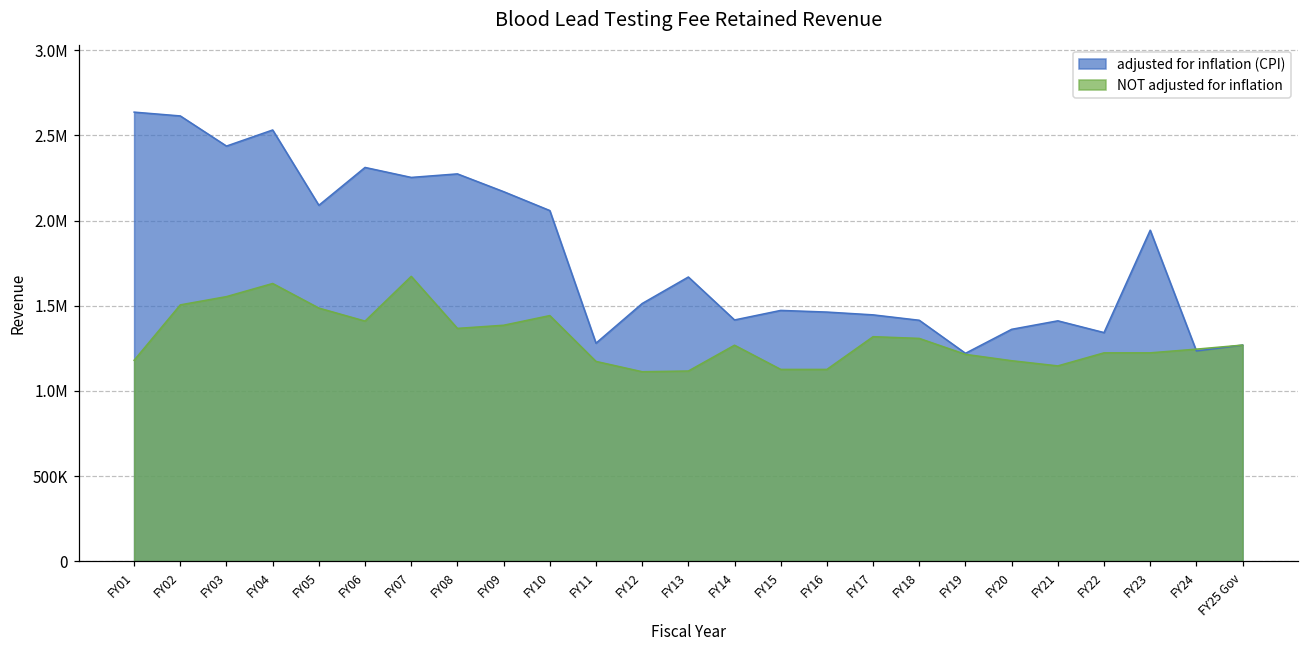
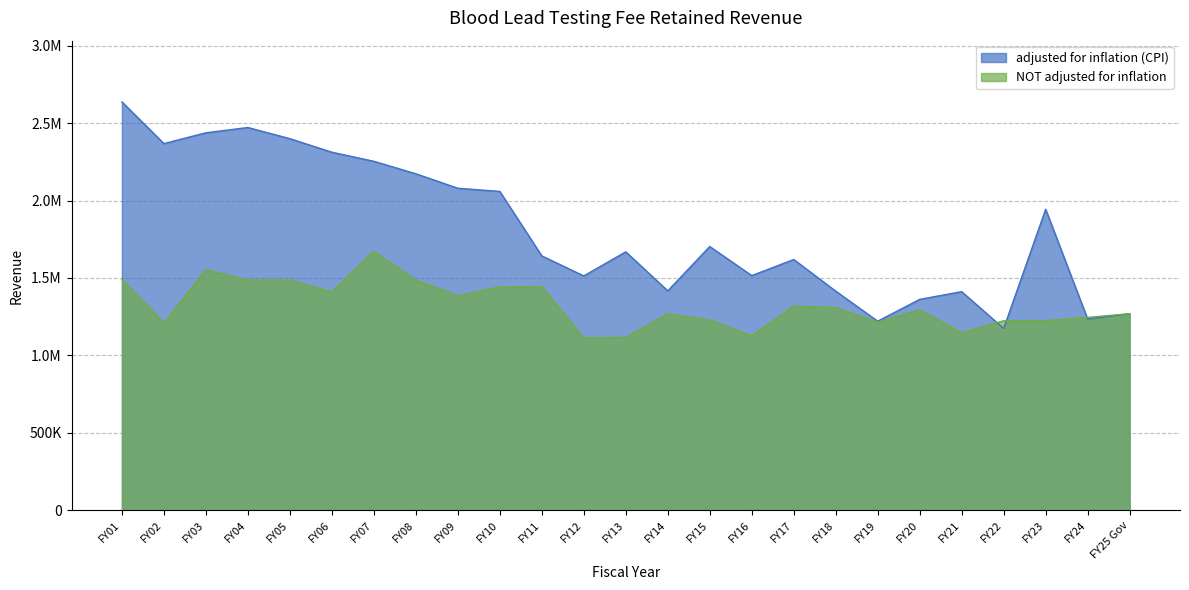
NOT adjusted for inflation, FY01: 1180000 -> 1490000
adjusted for inflation (CPI), FY02: 2610000 -> 2370000
NOT adjusted for inflation, FY02: 1510000 -> 1210000
adjusted for inflation (CPI), FY04: 2530000 -> 2470000
NOT adjusted for inflation, FY04: 1630000 -> 1490000
adjusted for inflation (CPI), FY05: 2090000 -> 2400000
adjusted for inflation (CPI), FY08: 2270000 -> 2170000
NOT adjusted for inflation, FY08: 1370000 -> 1490000
adjusted for inflation (CPI), FY09: 2170000 -> 2080000
adjusted for inflation (CPI), FY11: 1280000 -> 1640000
NOT adjusted for inflation, FY11: 1170000 -> 1440000
adjusted for inflation (CPI), FY15: 1470000 -> 1700000
NOT adjusted for inflation, FY15: 1130000 -> 1230000
adjusted for inflation (CPI), FY16: 1460000 -> 1520000
adjusted for inflation (CPI), FY17: 1450000 -> 1620000
NOT adjusted for inflation, FY20: 1180000 -> 1300000
adjusted for inflation (CPI), FY22: 1340000 -> 1170000
